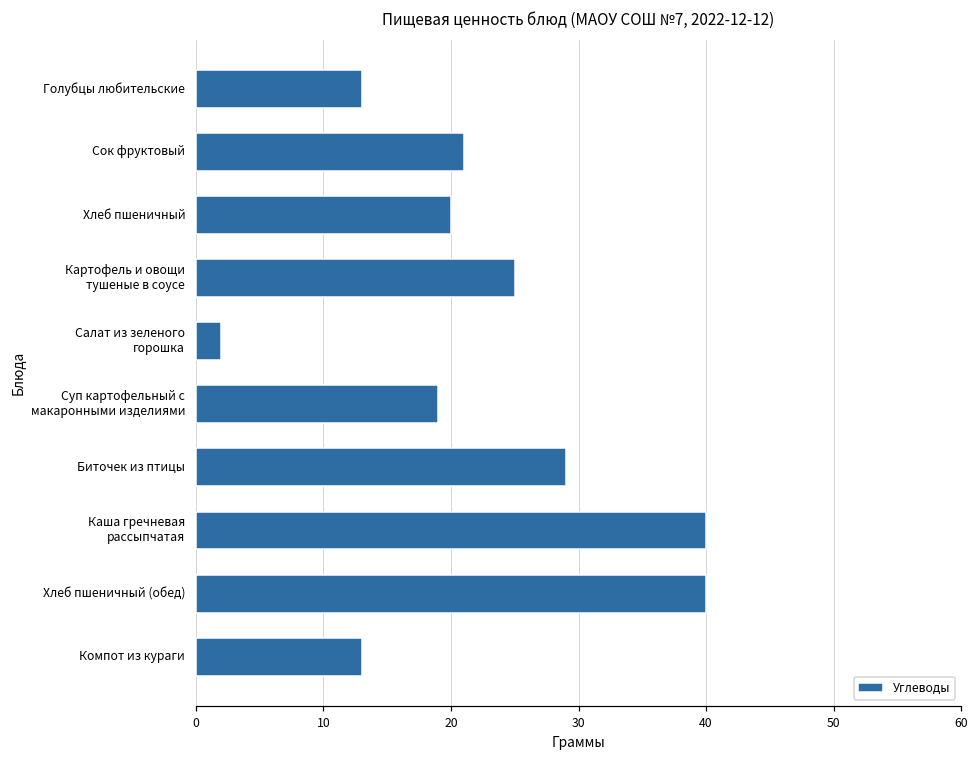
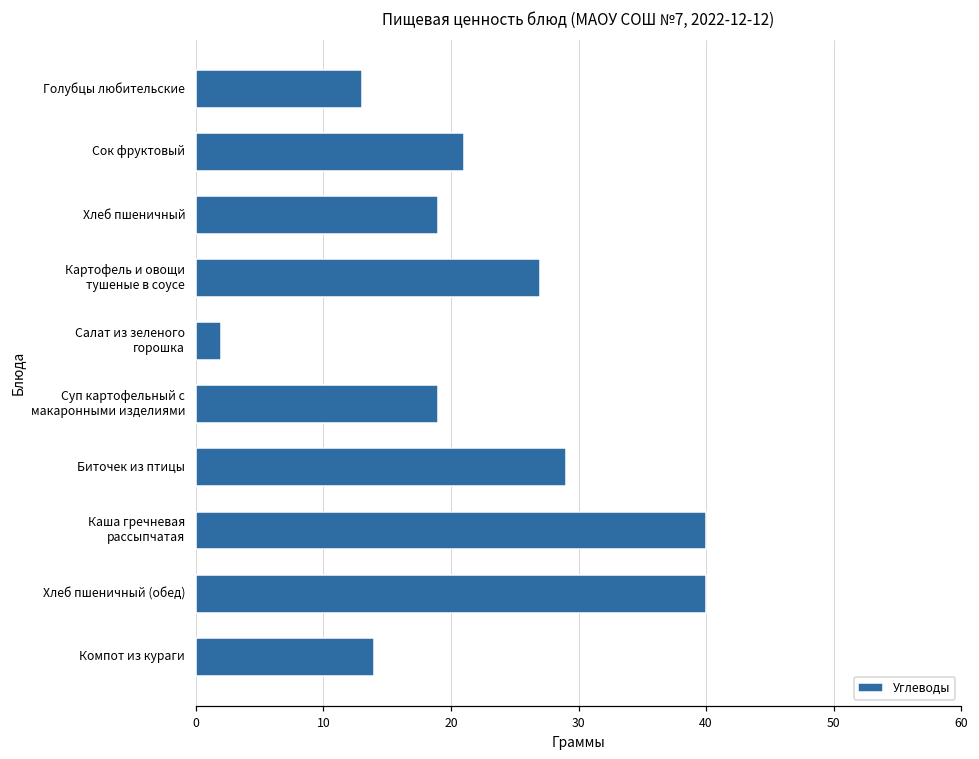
Хлеб пшеничный: 20 -> 19
Картофель и овощи тушеные в соусе: 25 -> 27
Компот из кураги: 13 -> 14
